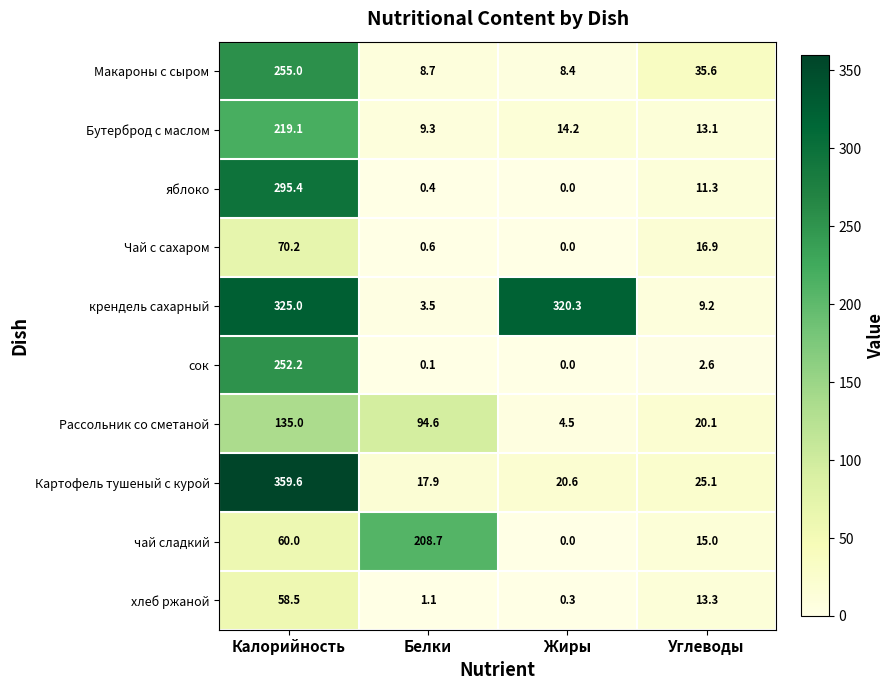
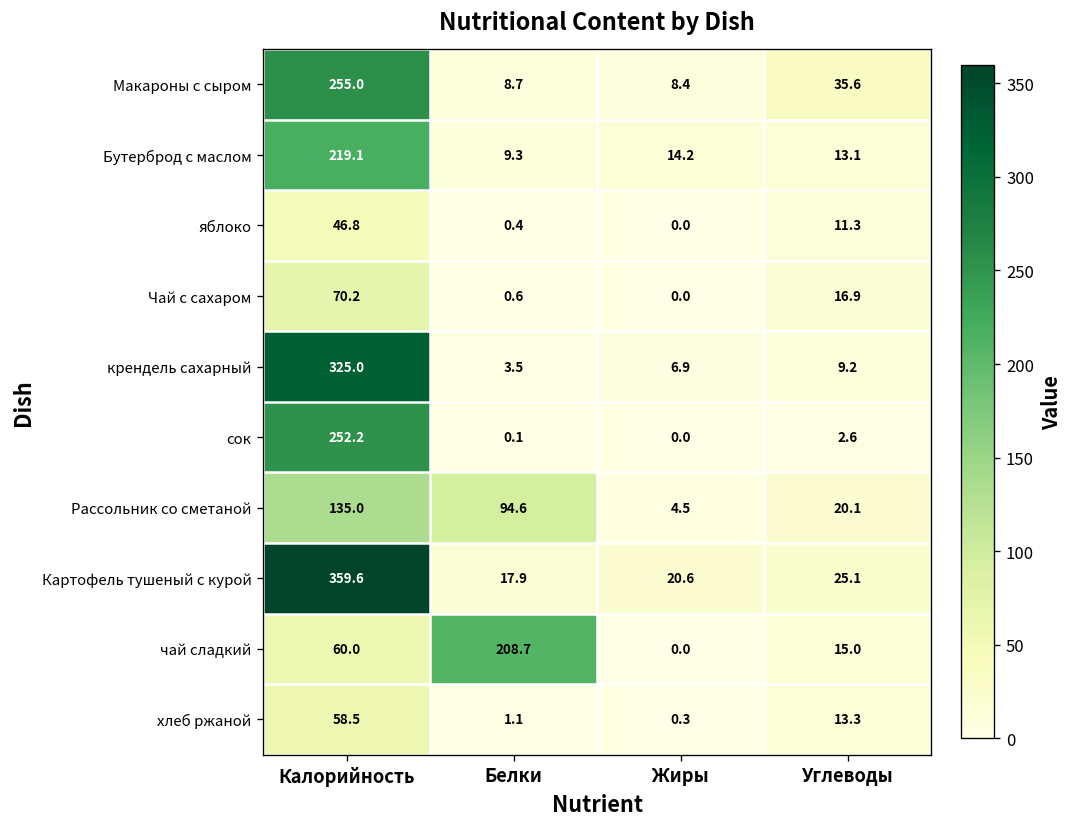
яблоко, Калорийность: 295.4 -> 46.8
крендель сахарный, Жиры: 320.3 -> 6.9
